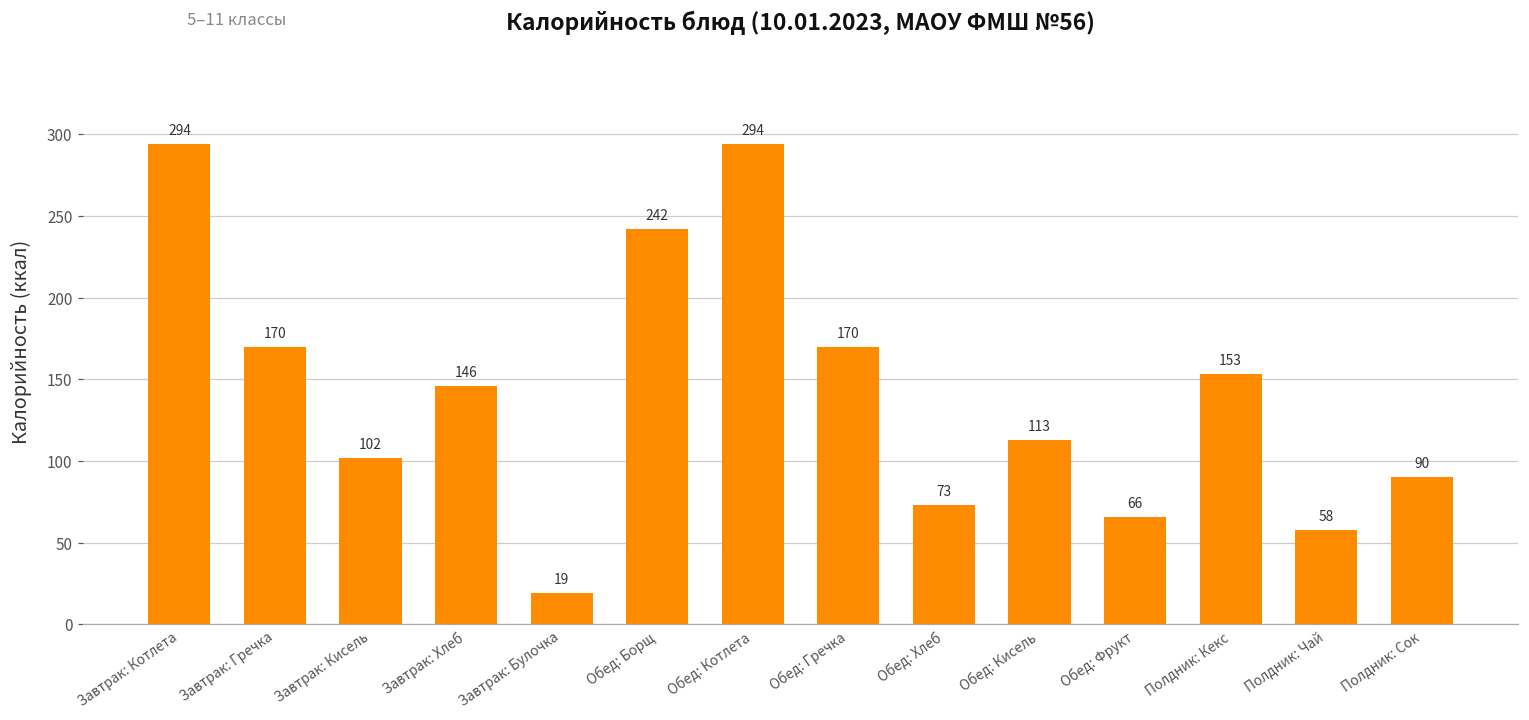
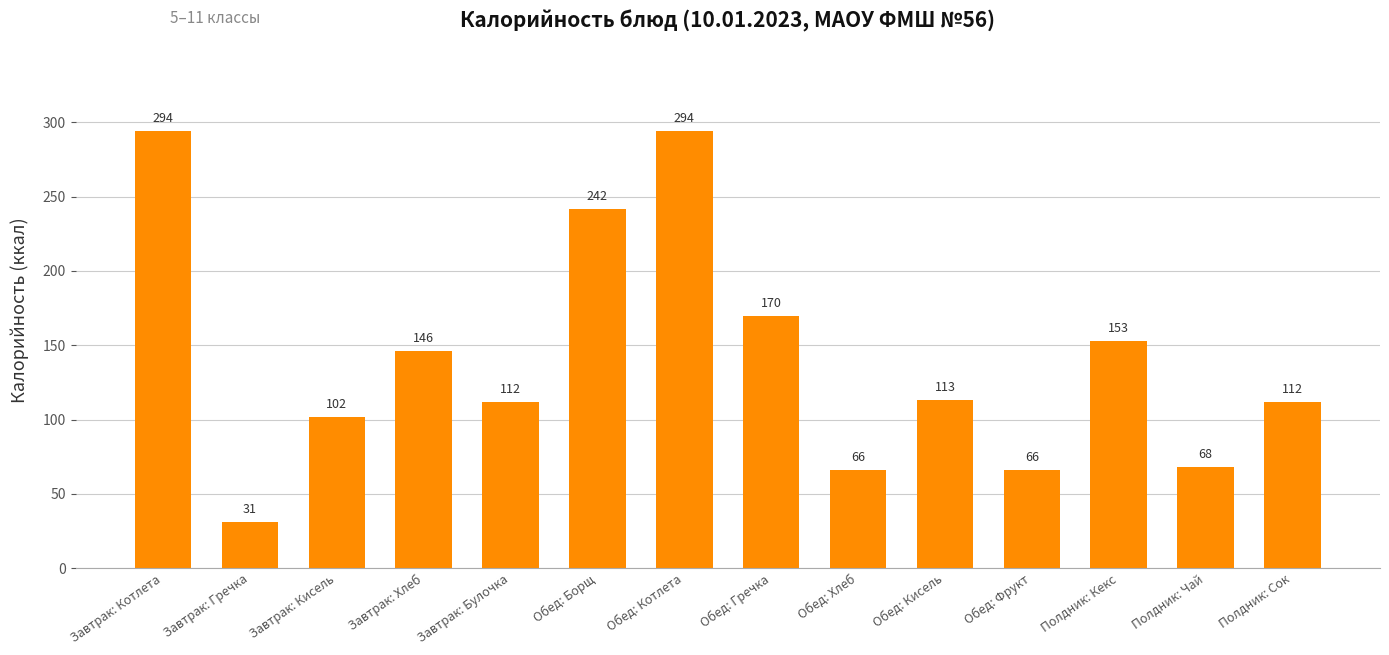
Завтрак: Гречка: 170 -> 31
Завтрак: Булочка: 19 -> 112
Обед: Хлеб: 73 -> 66
Полдник: Чай: 58 -> 68
Полдник: Сок: 90 -> 112
